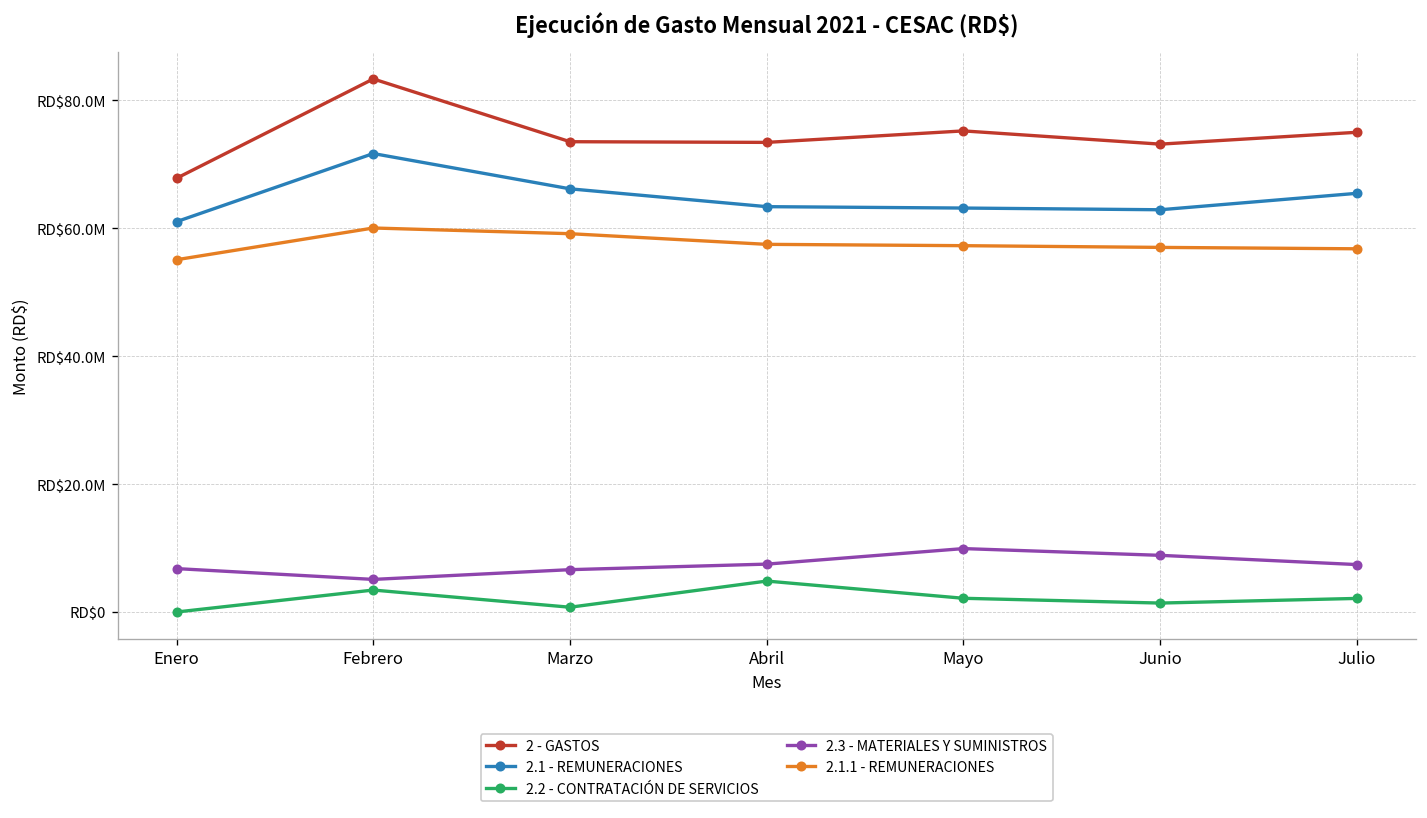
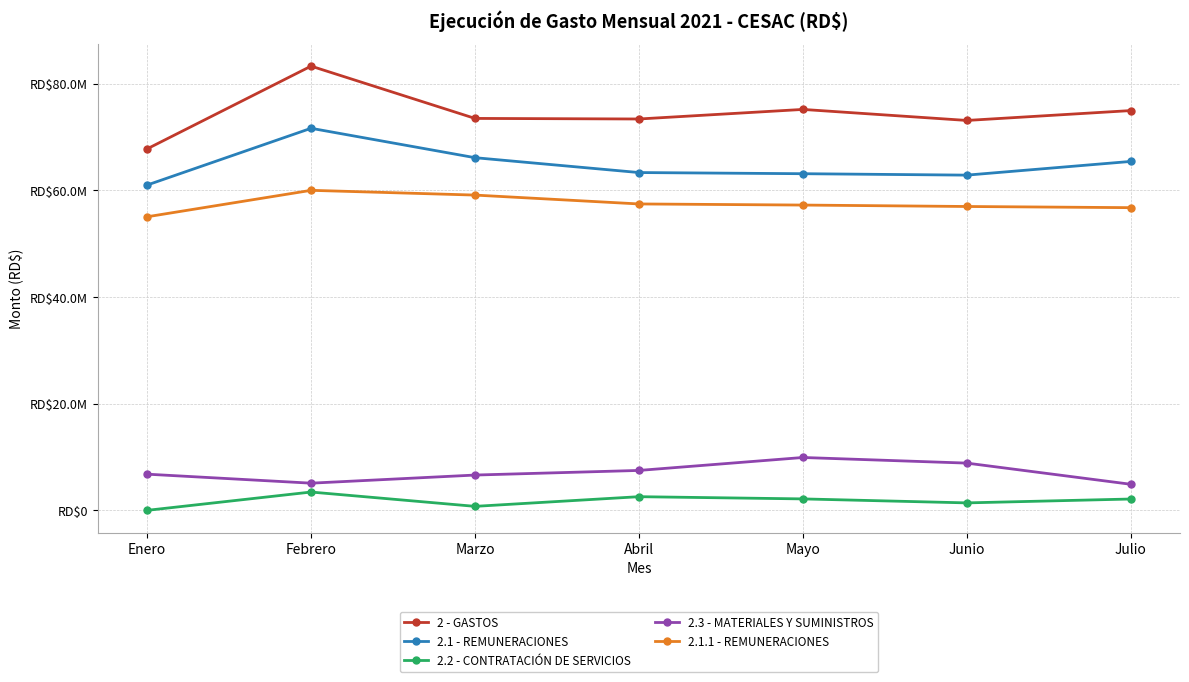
2.2 - CONTRATACIÓN DE SERVICIOS, Abril: RD$5000000 -> RD$3000000
2.3 - MATERIALES Y SUMINISTROS, Julio: RD$7000000 -> RD$5000000
